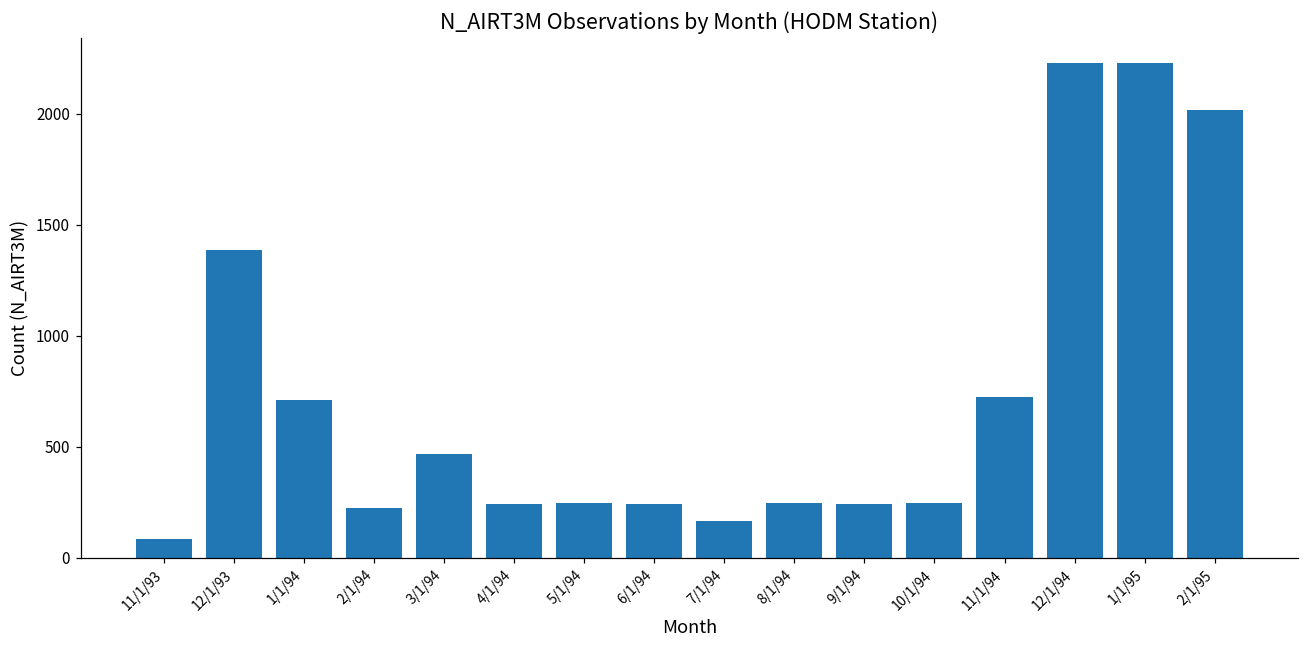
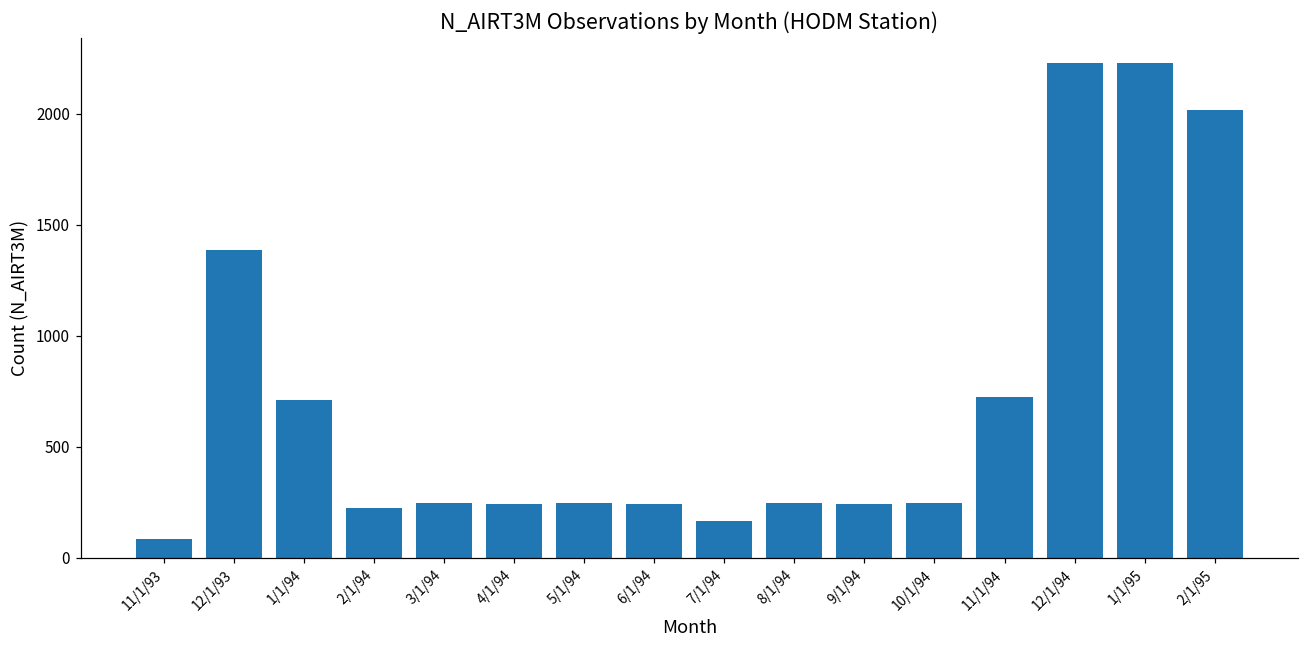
3/1/94: 470 -> 250
